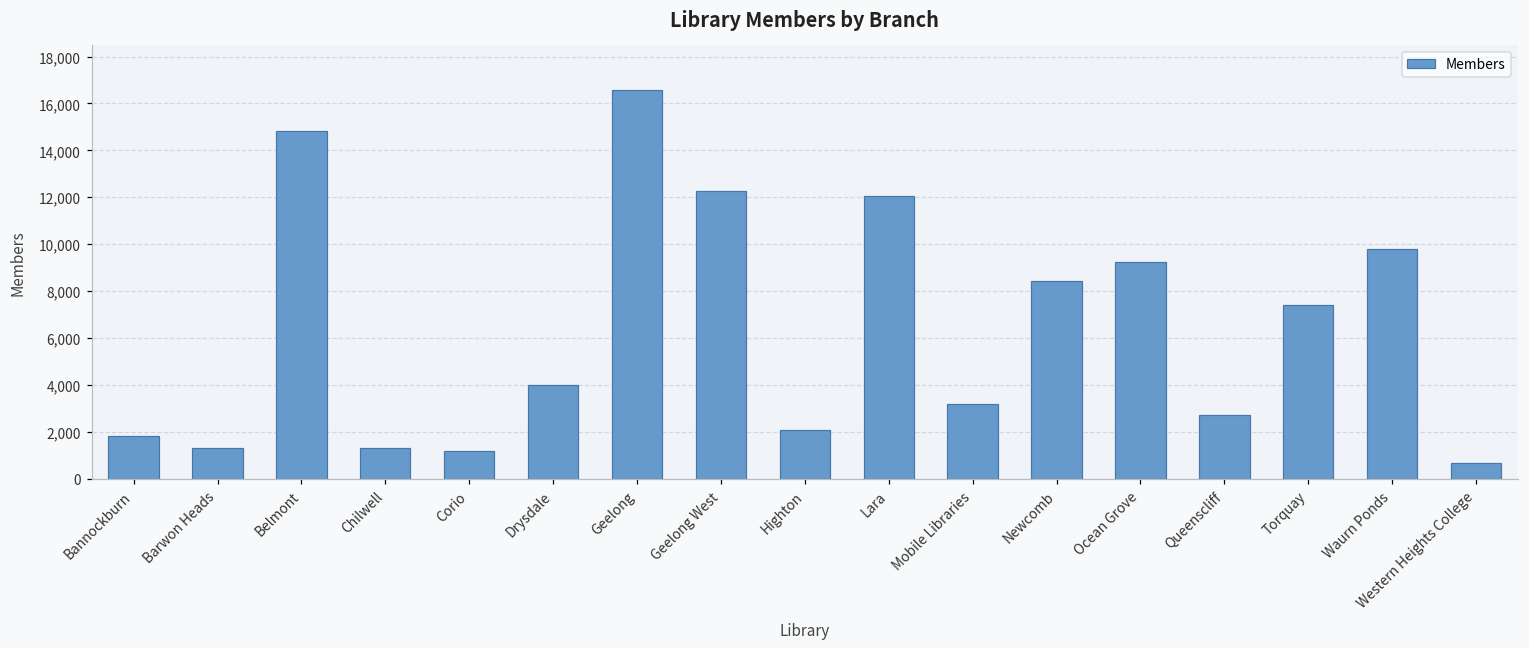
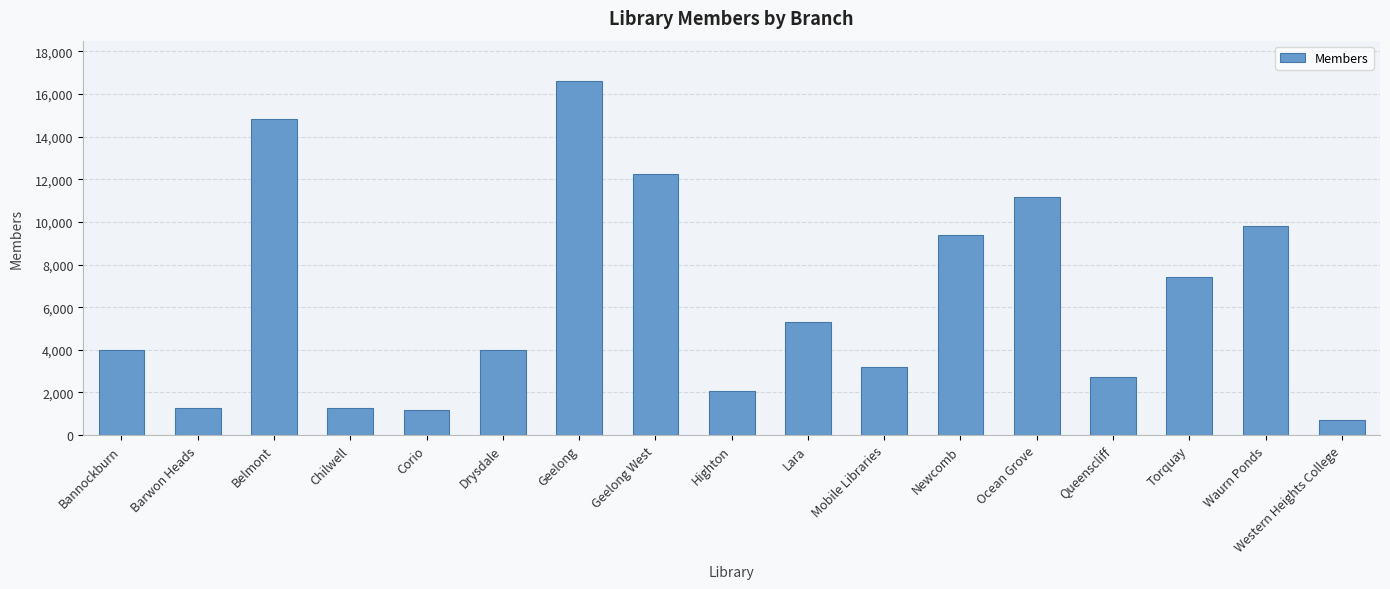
Bannockburn: 1,800 -> 4,000
Lara: 12,000 -> 5,300
Newcomb: 8,400 -> 9,400
Ocean Grove: 9,200 -> 11,200
